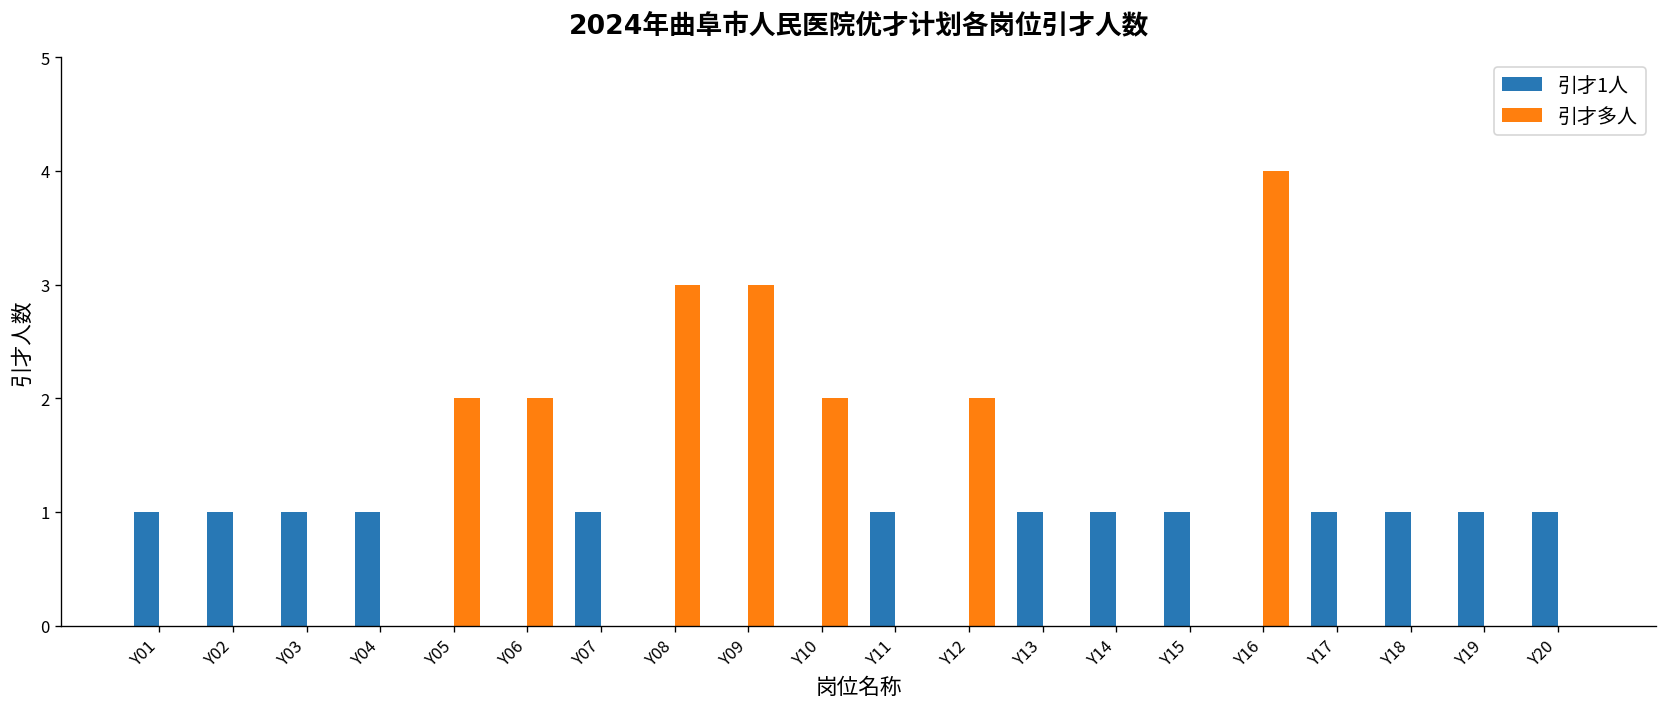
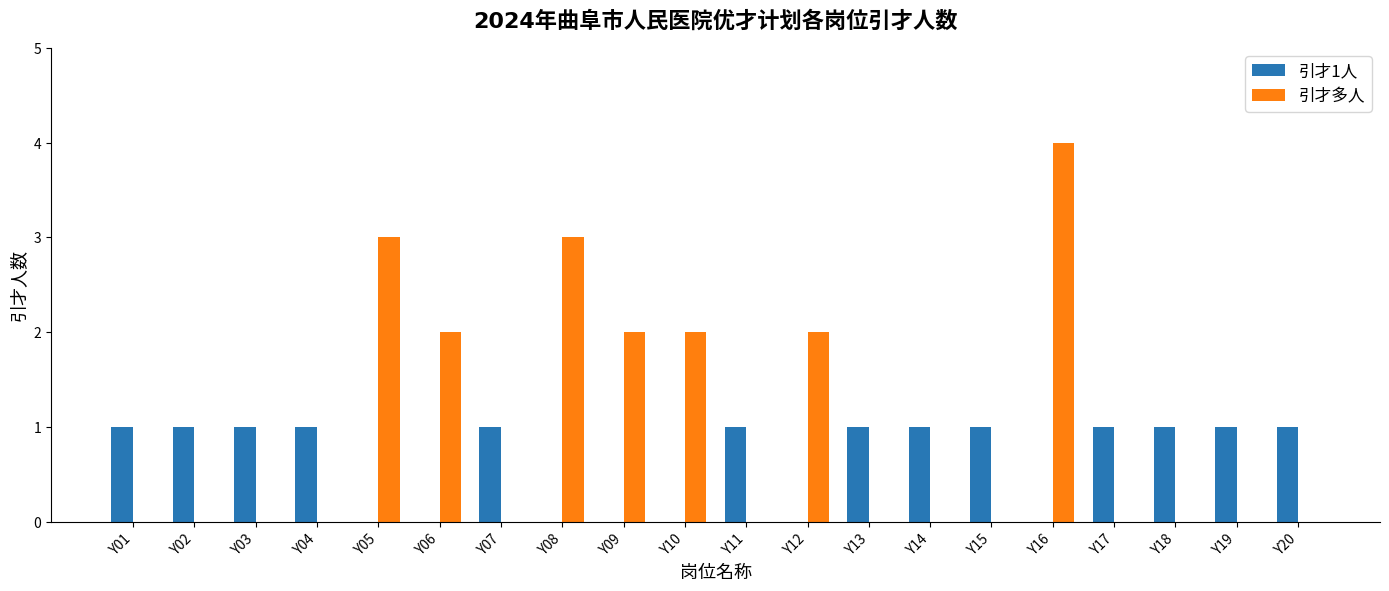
引才多人, Y05: 2 -> 3
引才多人, Y09: 3 -> 2
